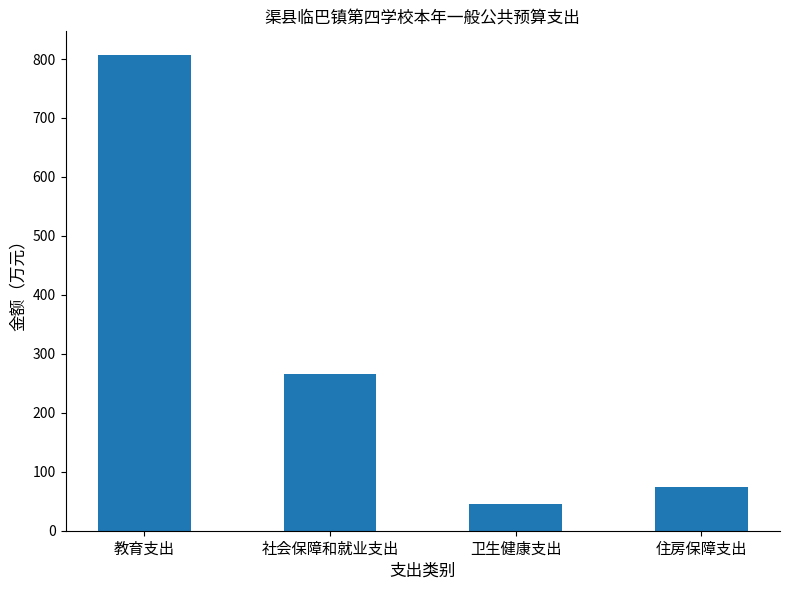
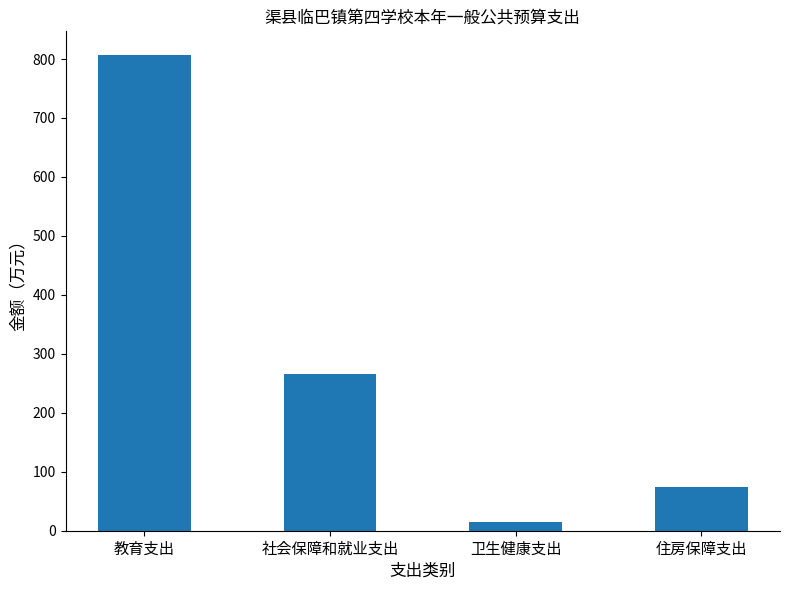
卫生健康支出: 50 -> 10
